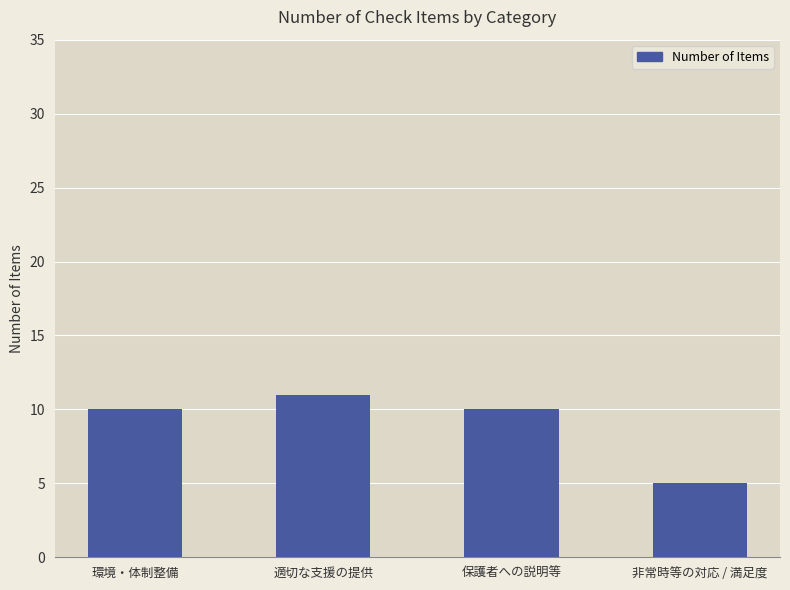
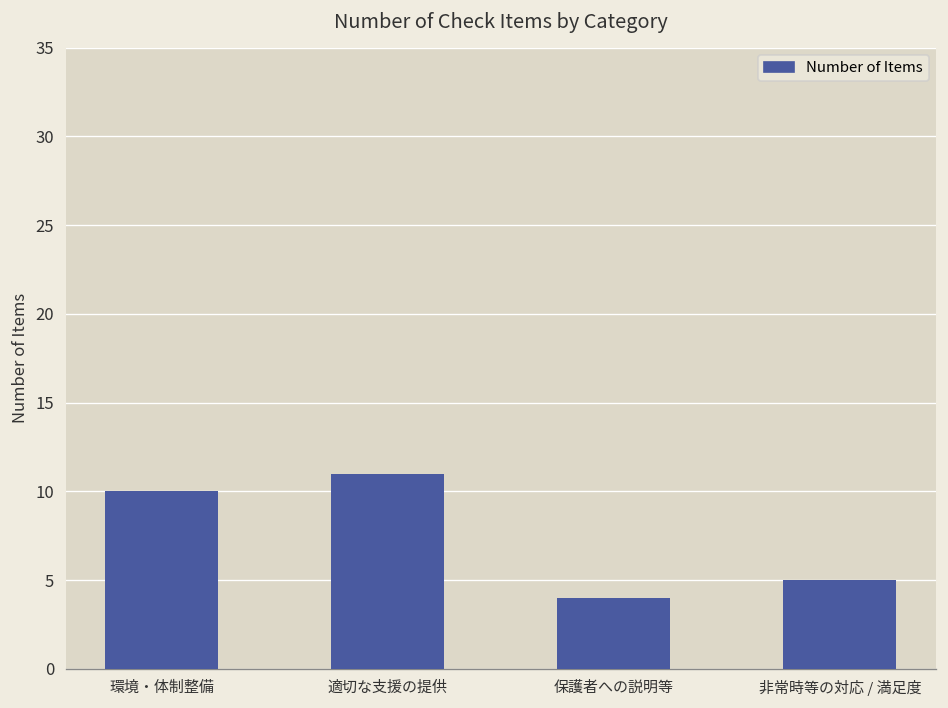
保護者への説明等: 10 -> 4
